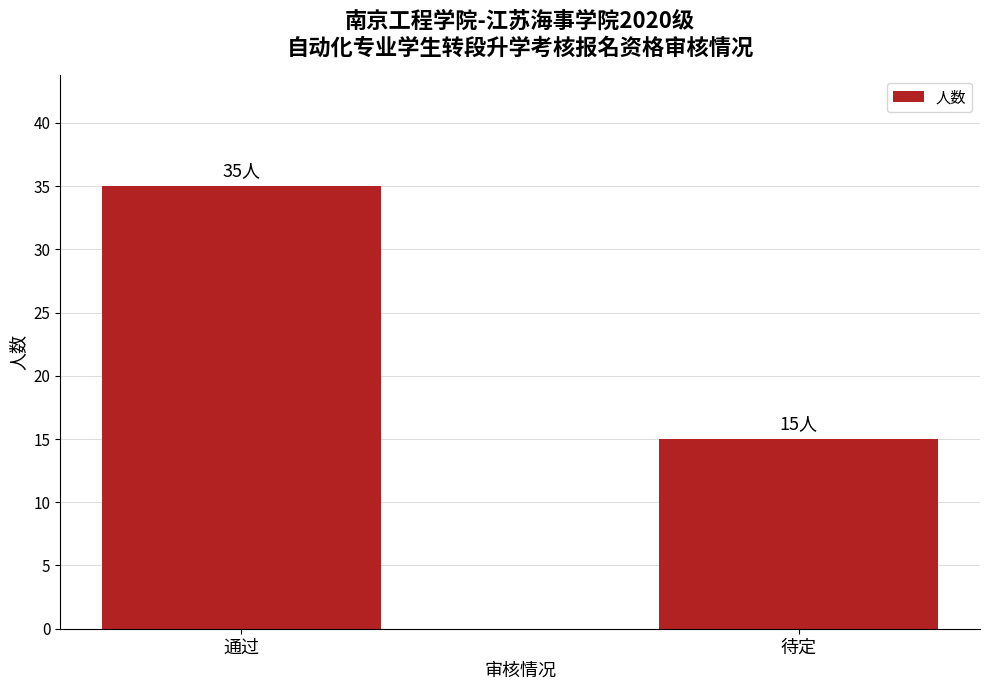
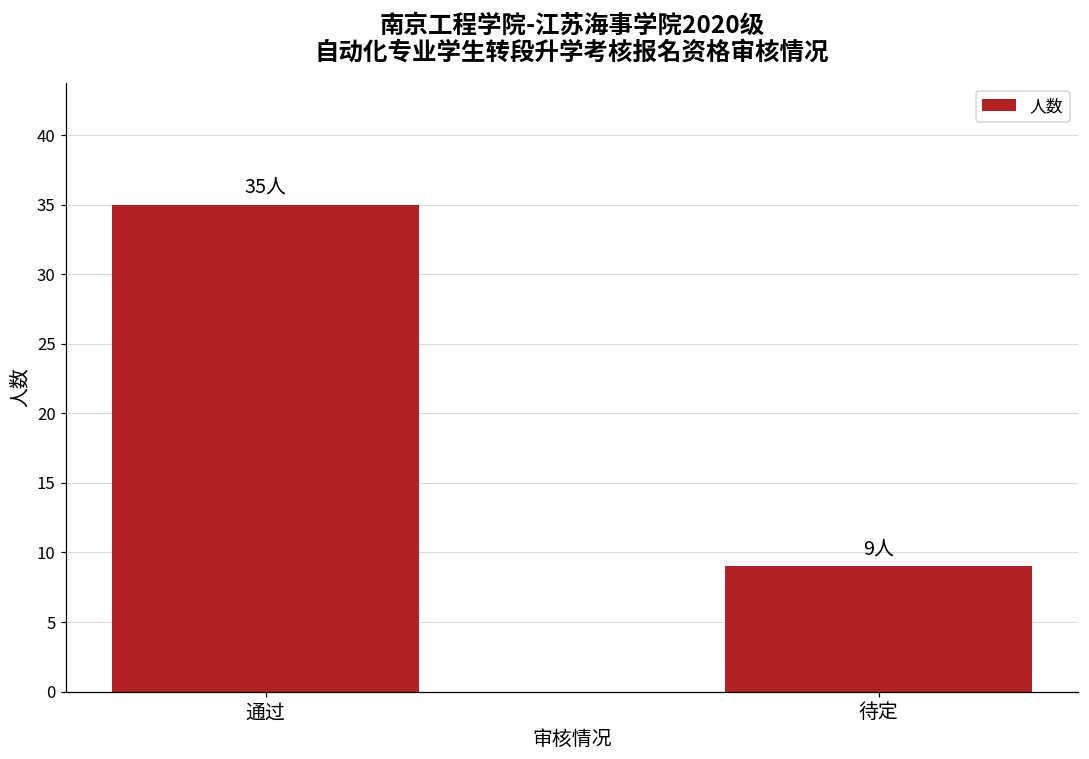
待定: 15人 -> 9人
